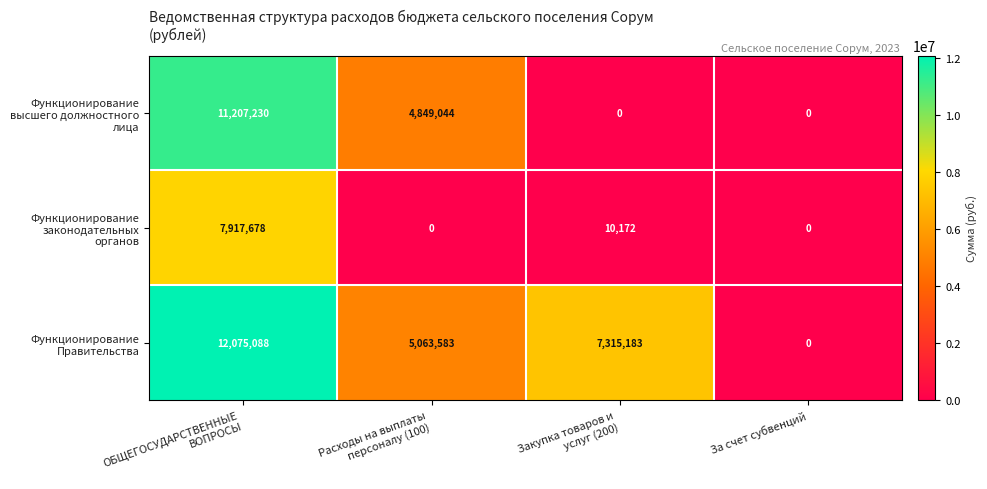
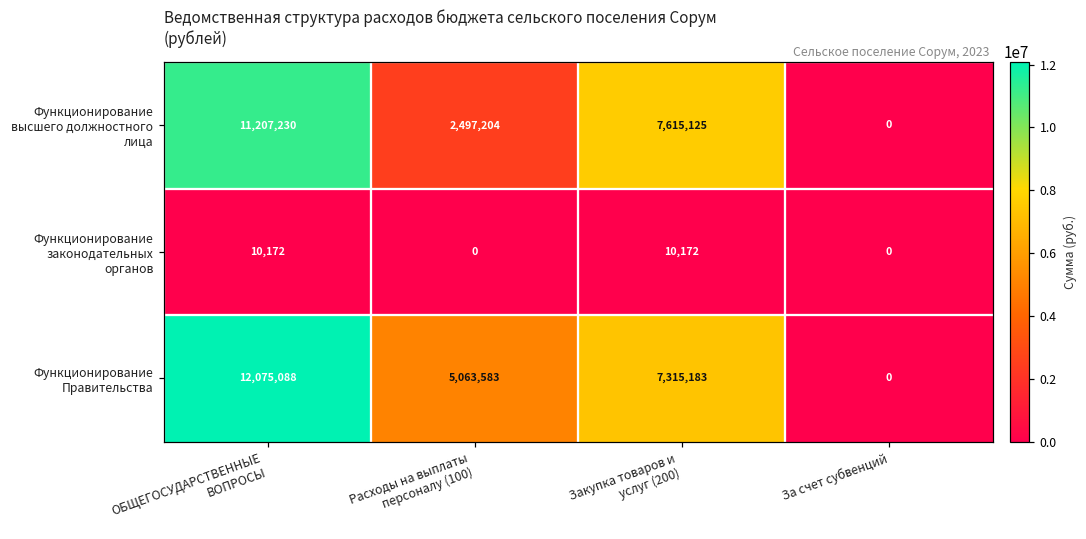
Функционирование высшего должностного лица, Расходы на выплаты персоналу (100): 4,849,044 -> 2,497,204
Функционирование высшего должностного лица, Закупка товаров и услуг (200): 0 -> 7,615,125
Функционирование законодательных органов, ОБЩЕГОСУДАРСТВЕННЫЕ ВОПРОСЫ: 7,917,678 -> 10,172
